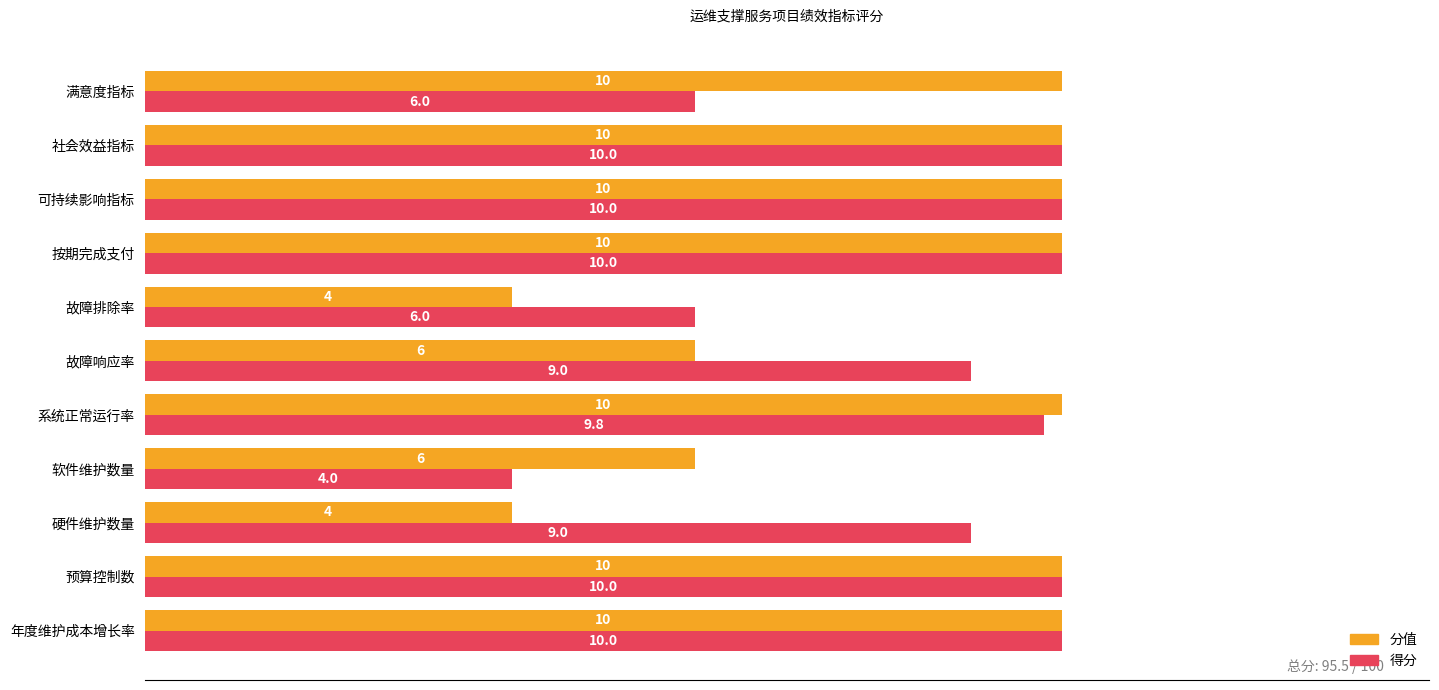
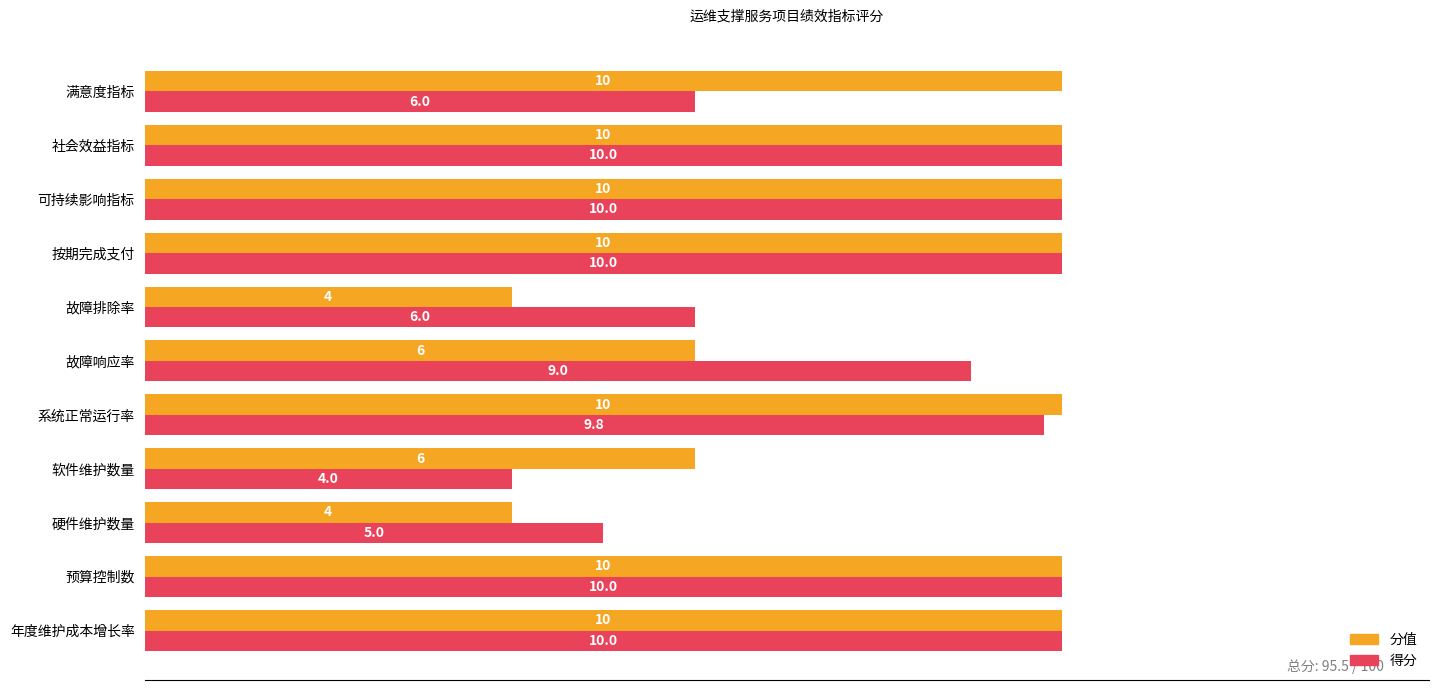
得分, 硬件维护数量: 9.0 -> 5.0
